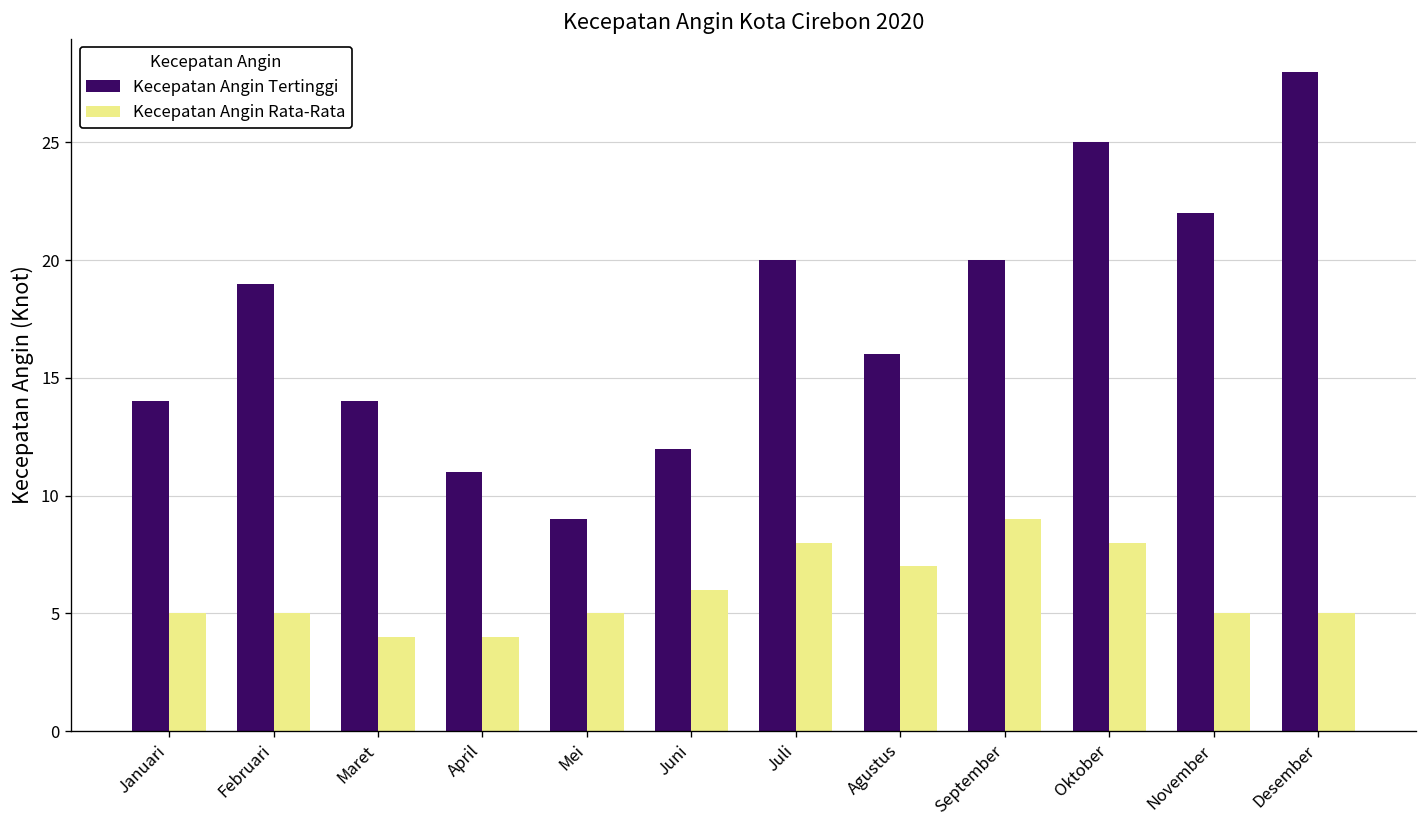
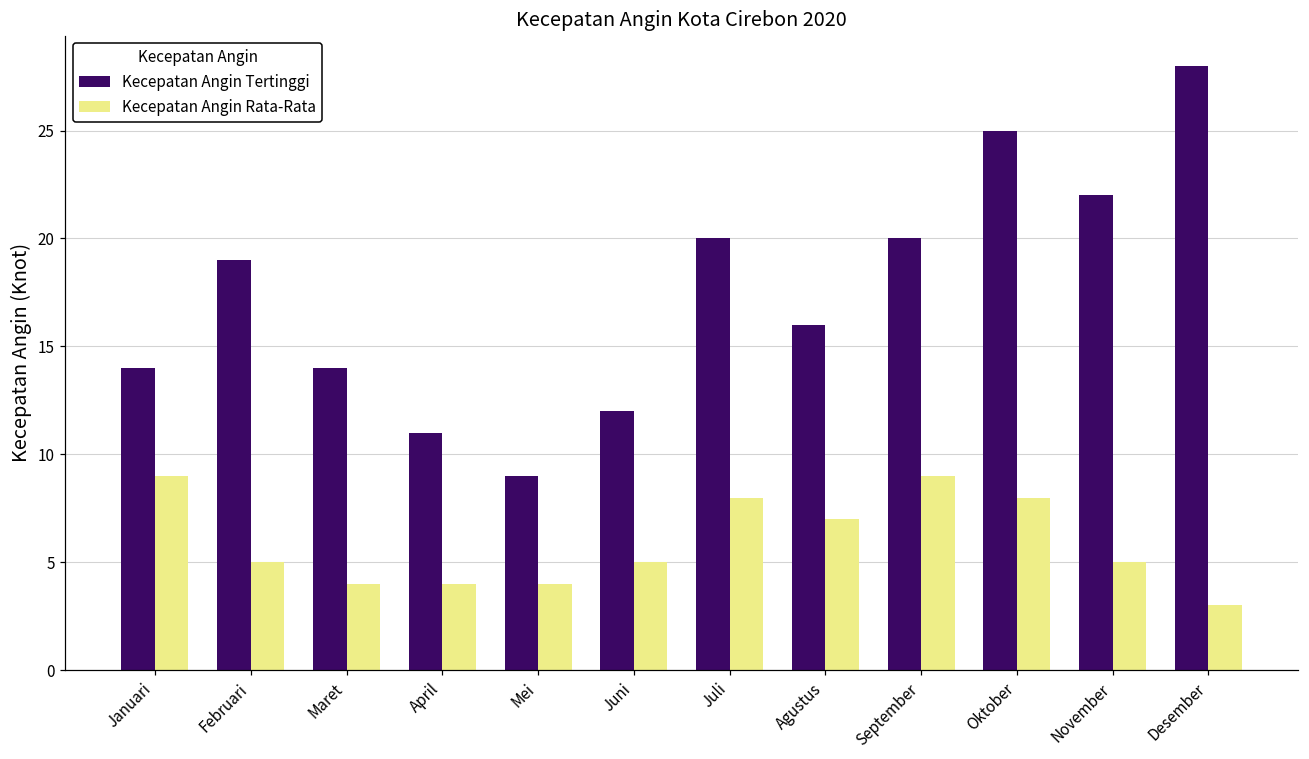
Kecepatan Angin Rata-Rata, Januari: 5 -> 9
Kecepatan Angin Rata-Rata, Mei: 5 -> 4
Kecepatan Angin Rata-Rata, Juni: 6 -> 5
Kecepatan Angin Rata-Rata, Desember: 5 -> 3
